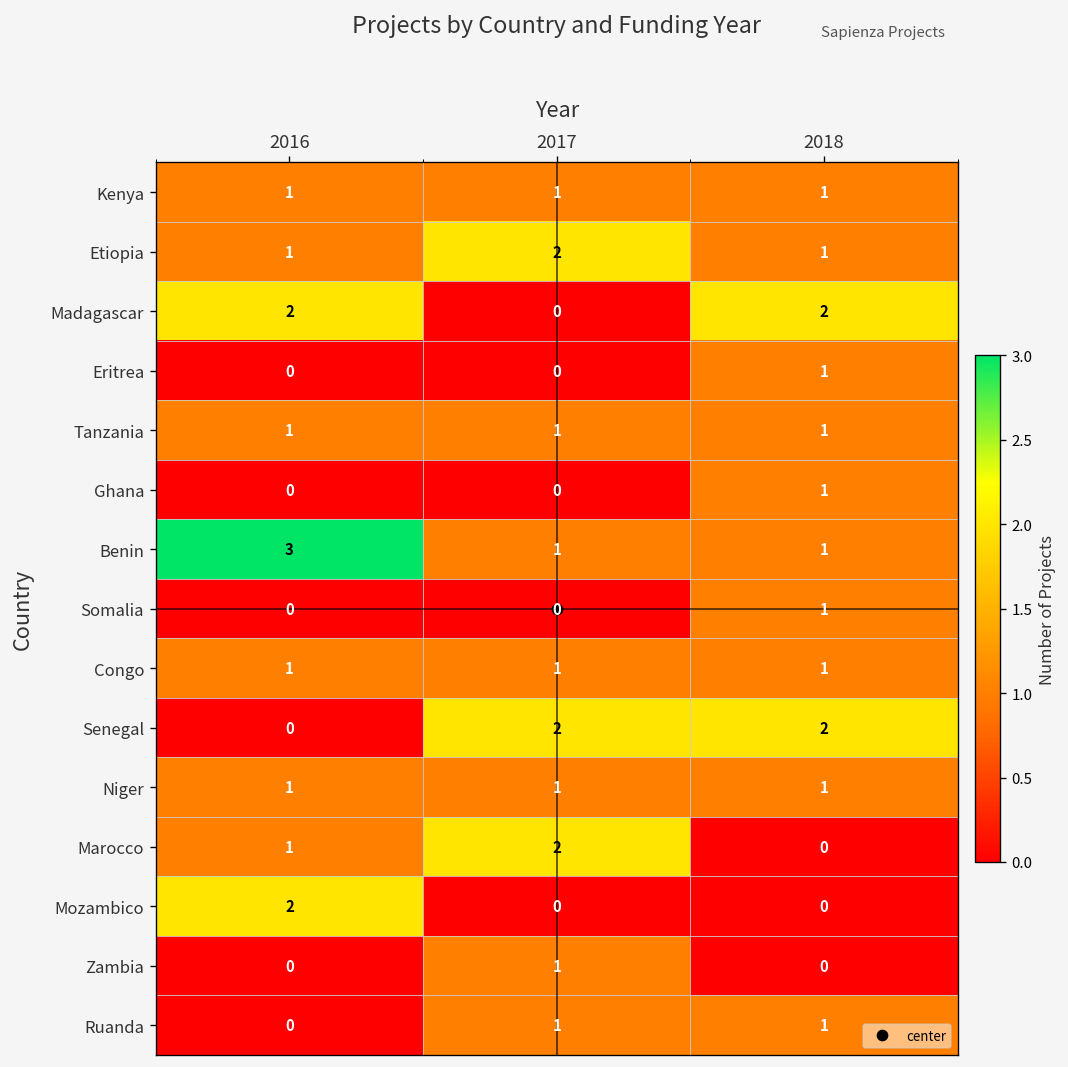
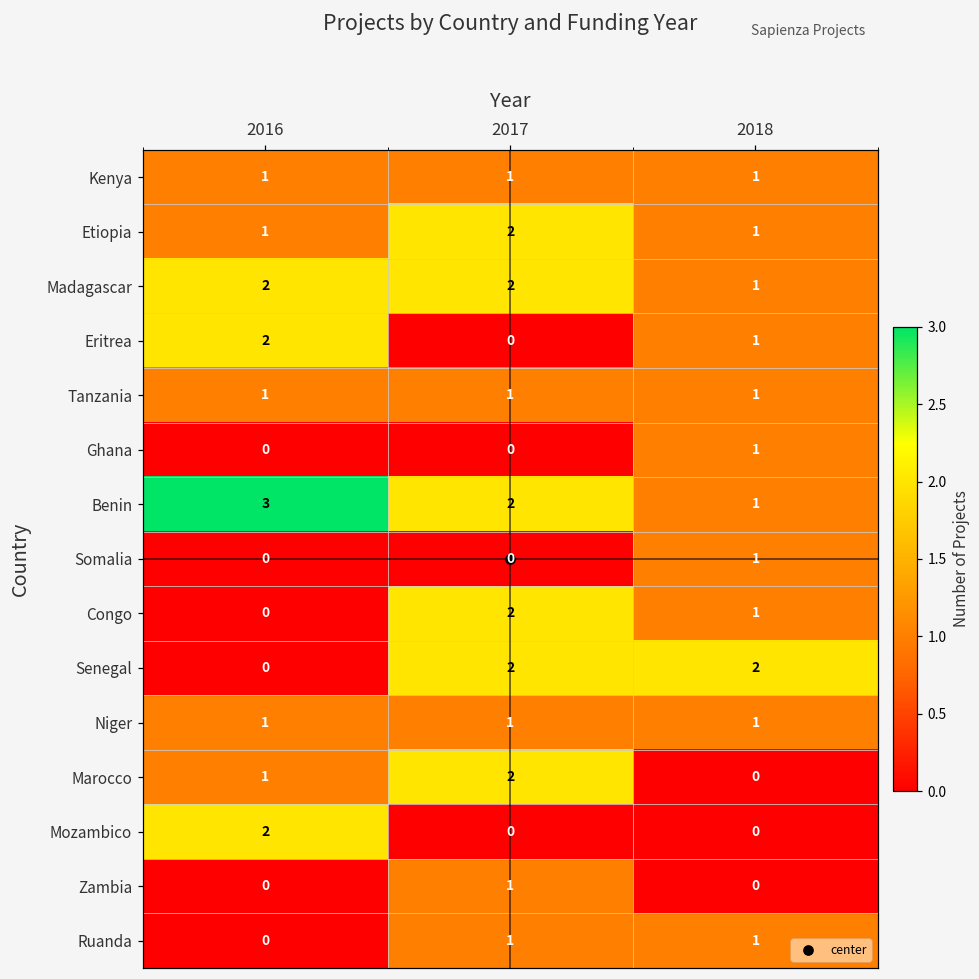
Madagascar, 2017: 0 -> 2
Madagascar, 2018: 2 -> 1
Eritrea, 2016: 0 -> 2
Benin, 2017: 1 -> 2
Congo, 2016: 1 -> 0
Congo, 2017: 1 -> 2
